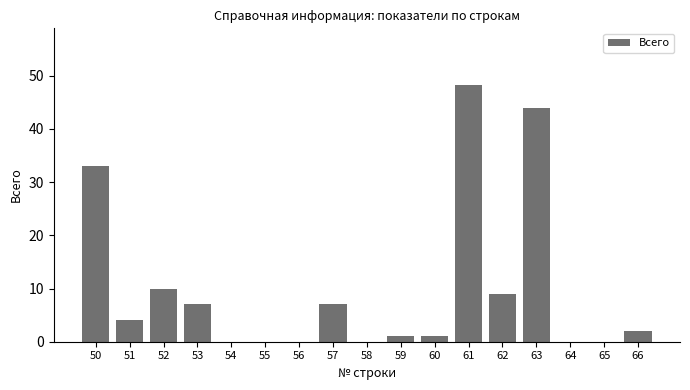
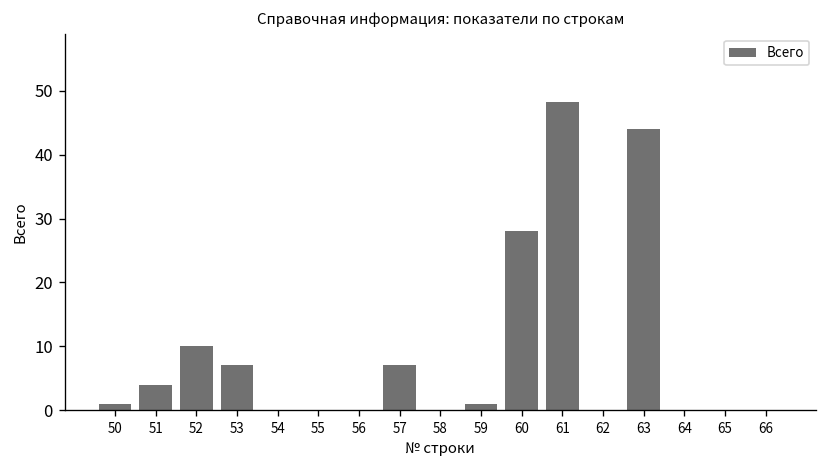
50: 33 -> 1
60: 1 -> 28
62: 9 -> 0
66: 2 -> 0
